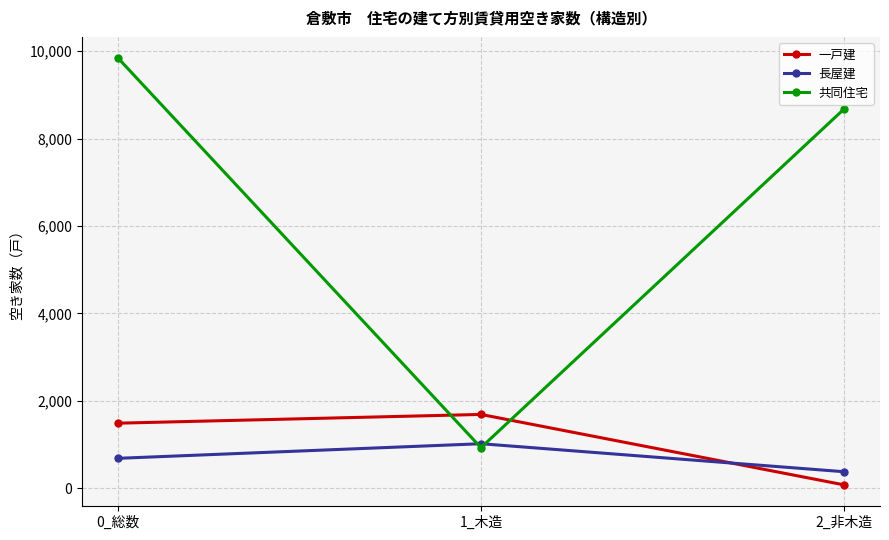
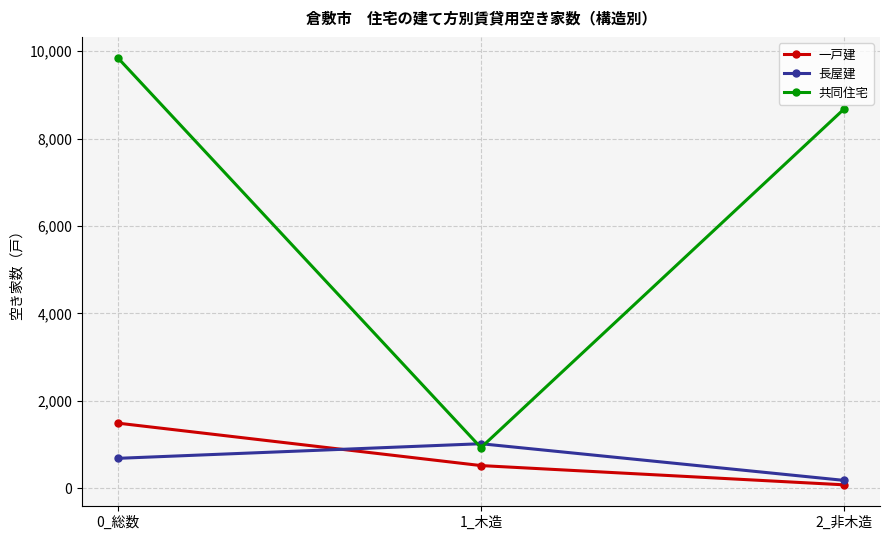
一戸建, 1_木造: 1,700 -> 500
長屋建, 2_非木造: 400 -> 200
